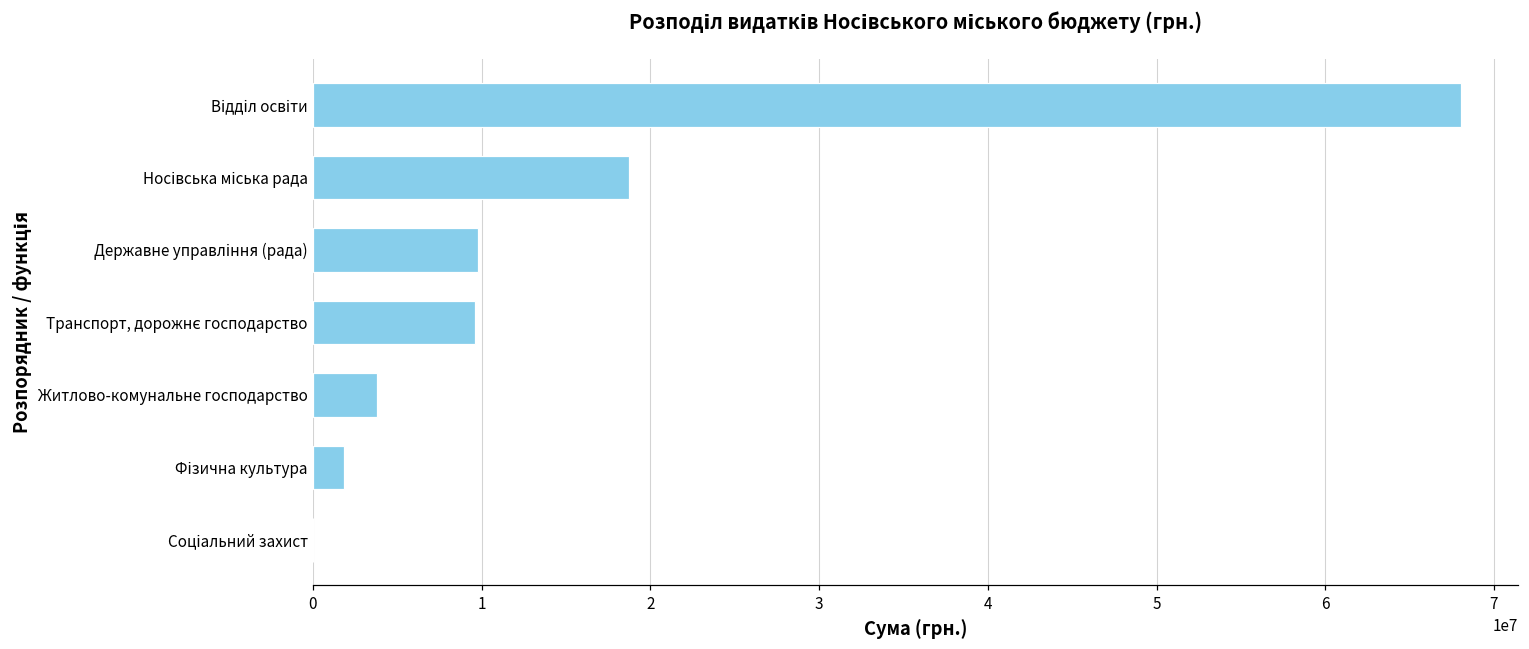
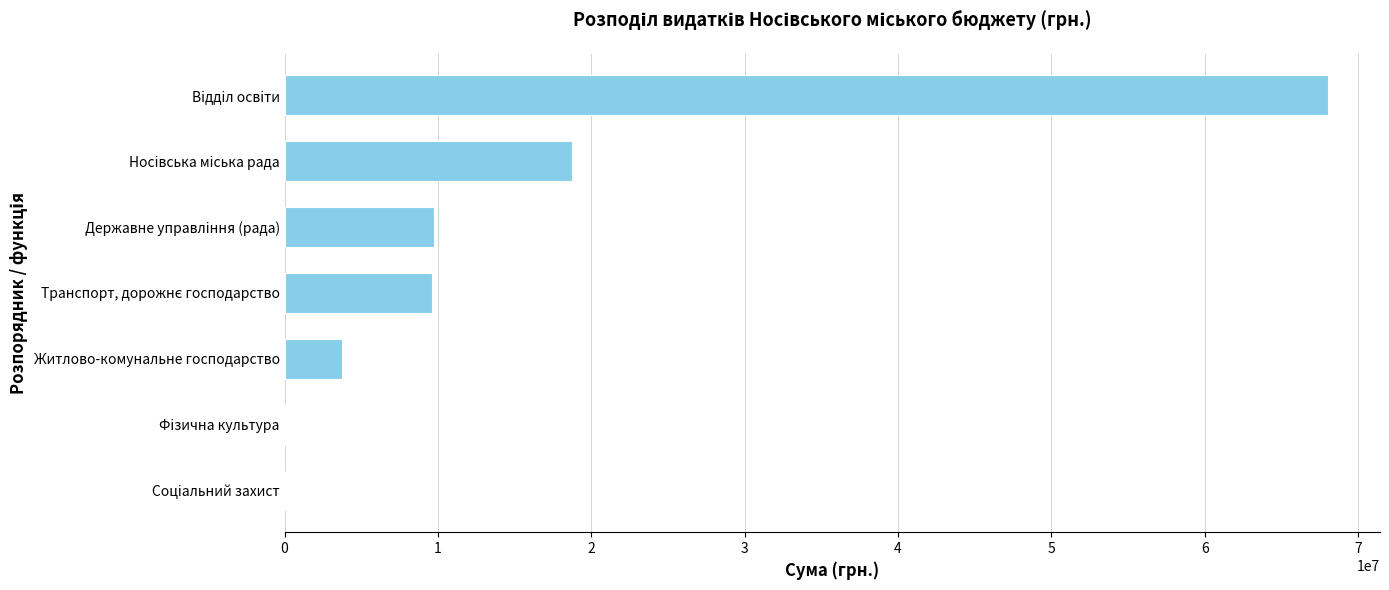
Фізична культура: 1900000 -> 100000
